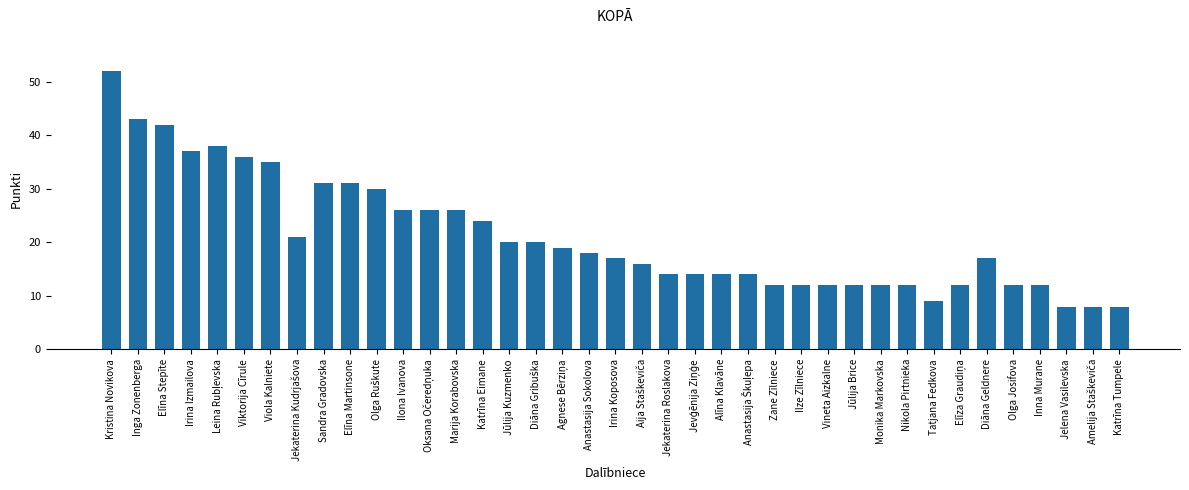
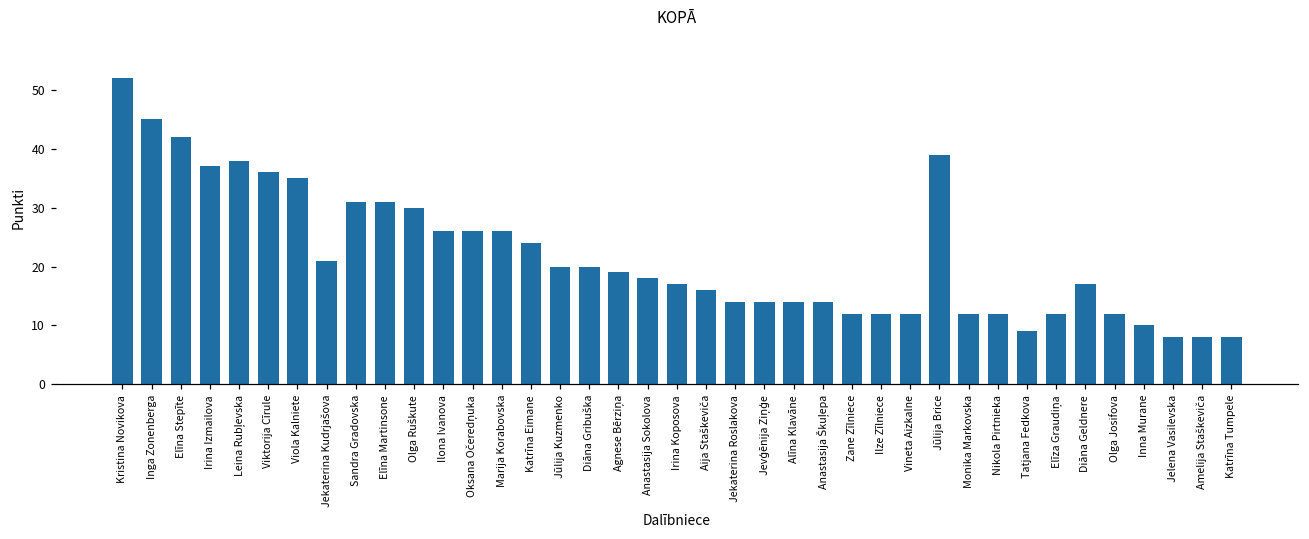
Inga Zonenberga: 43 -> 45
Jūlija Brice: 12 -> 39
Inna Murane: 12 -> 10
